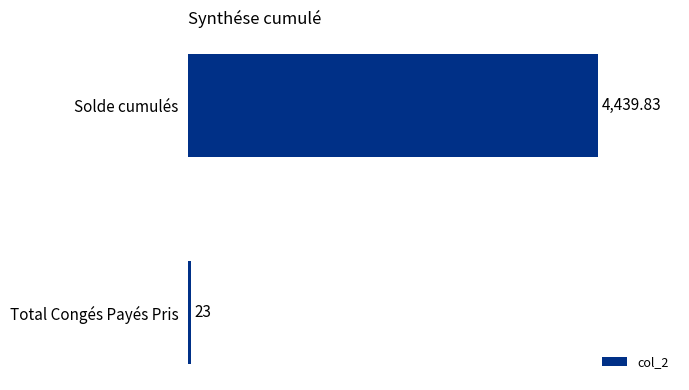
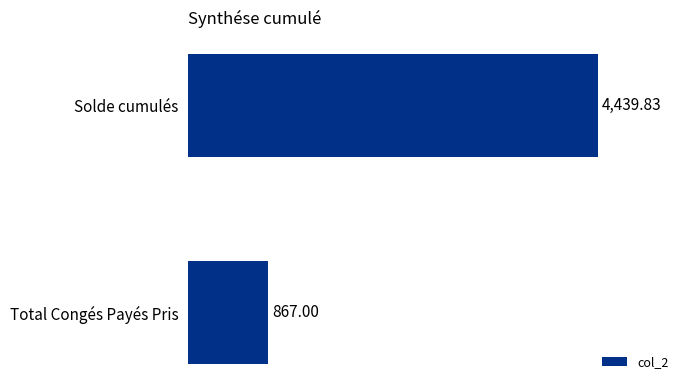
Total Congés Payés Pris: 23 -> 867.00
